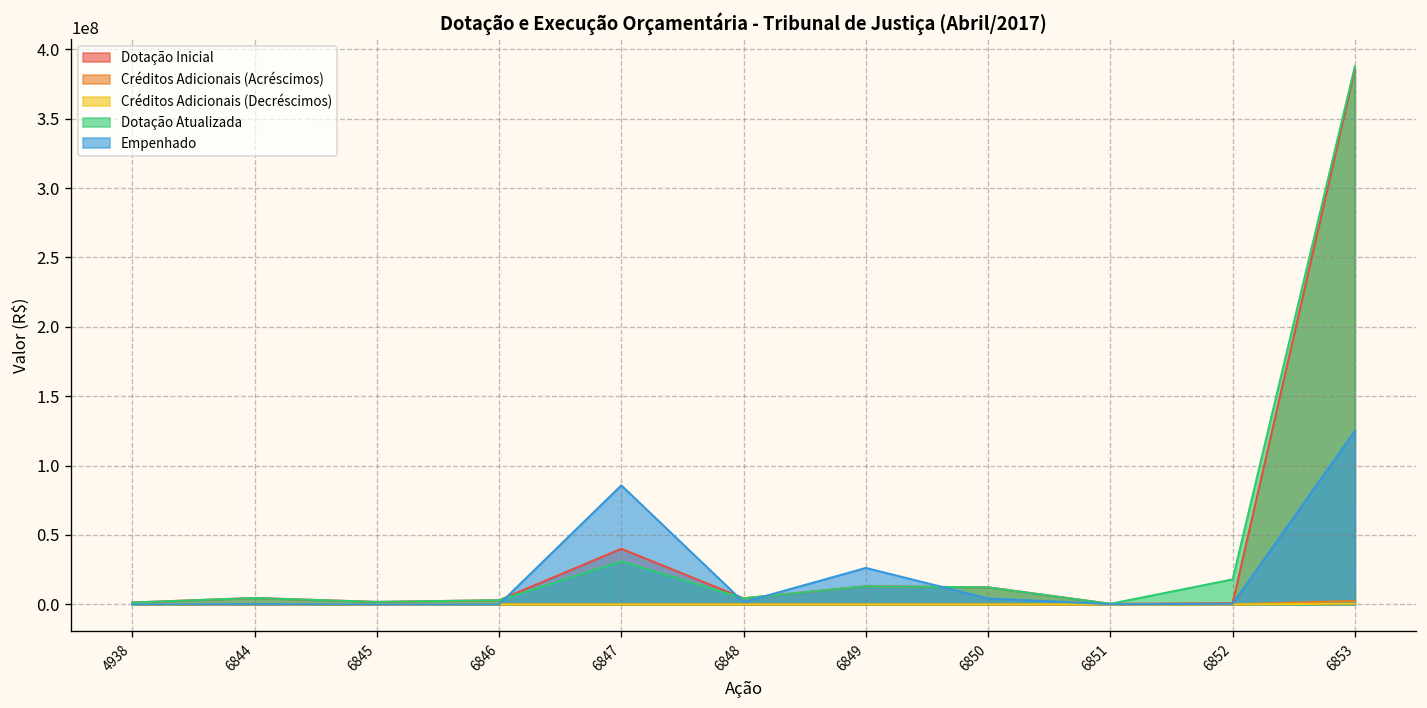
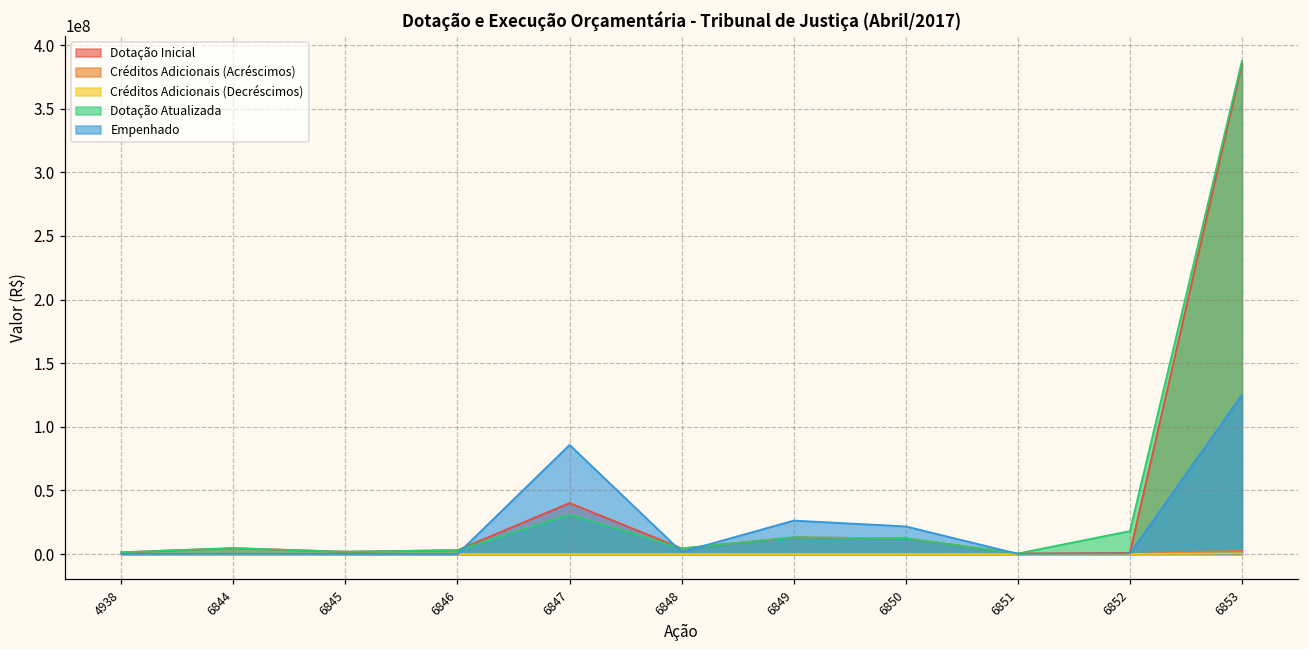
Empenhado, 6850: 4000000 -> 22000000
